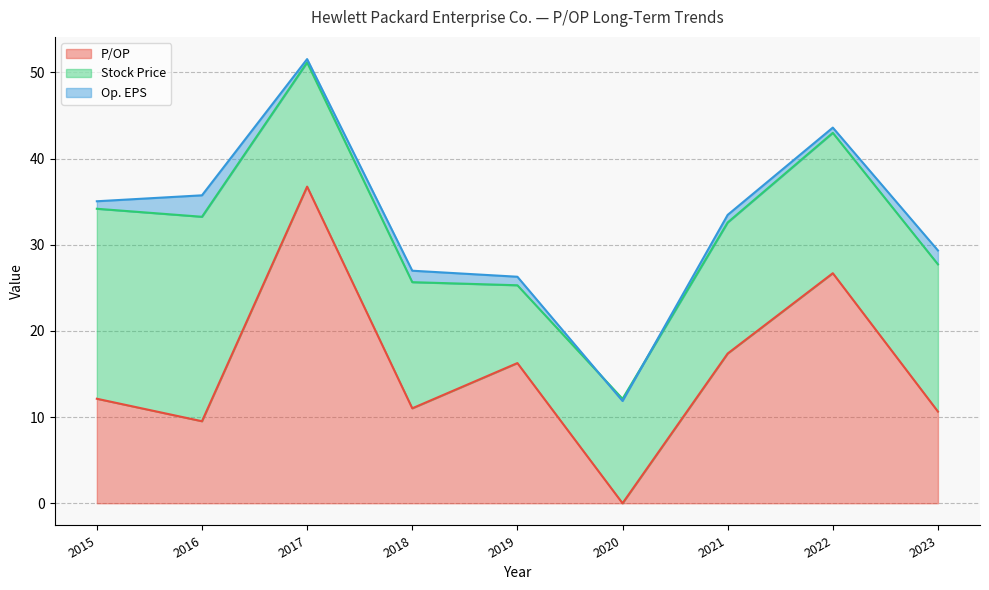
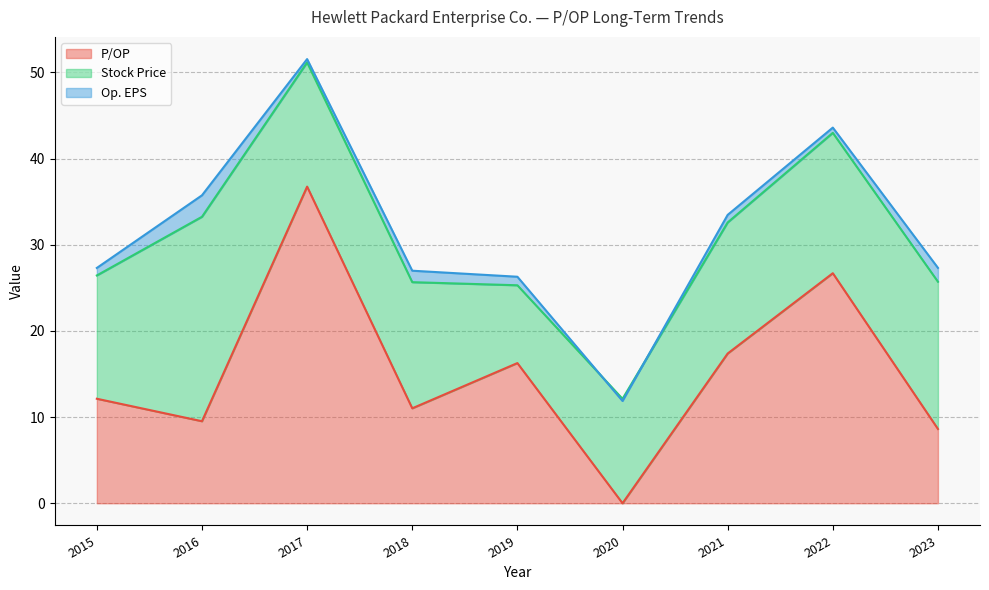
Stock Price, 2015: 22 -> 14
P/OP, 2023: 11 -> 9
